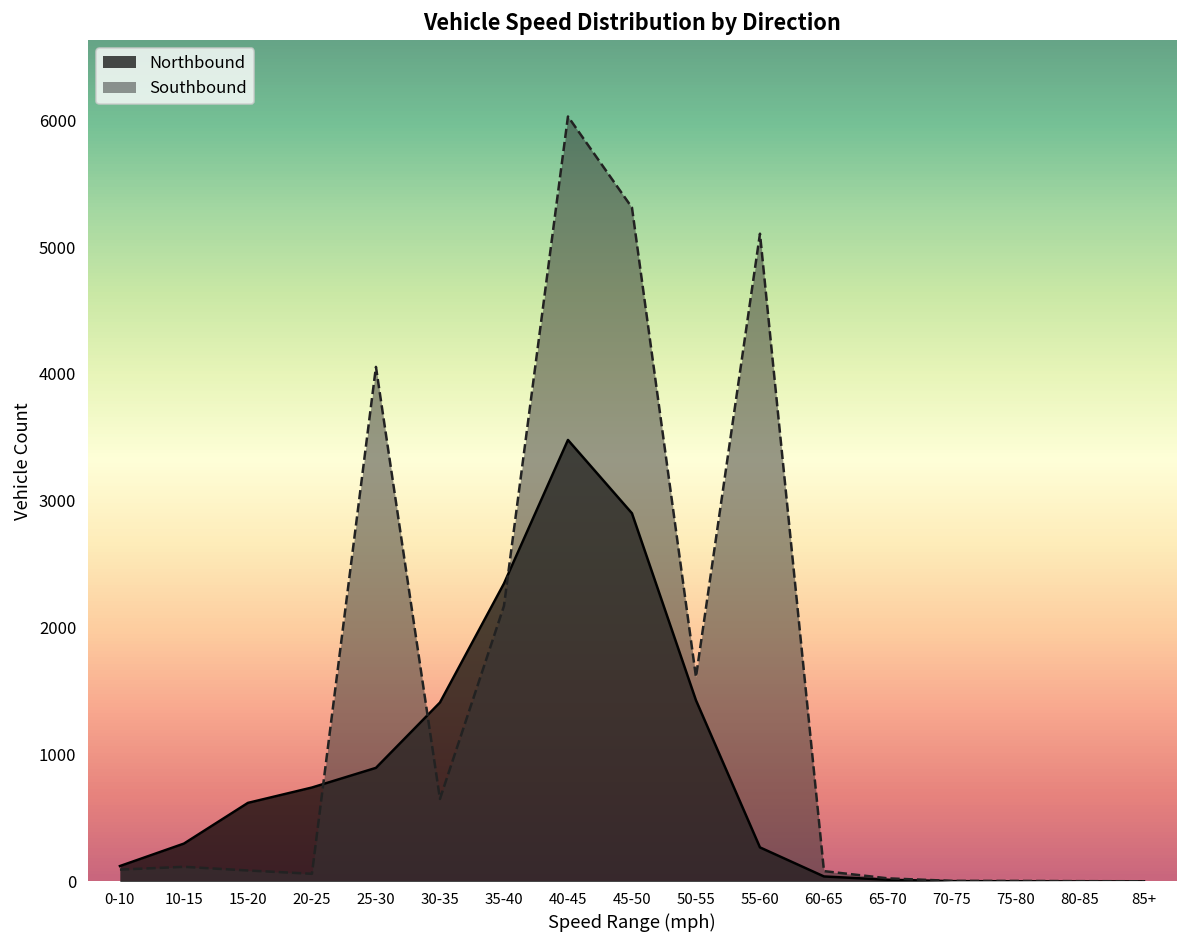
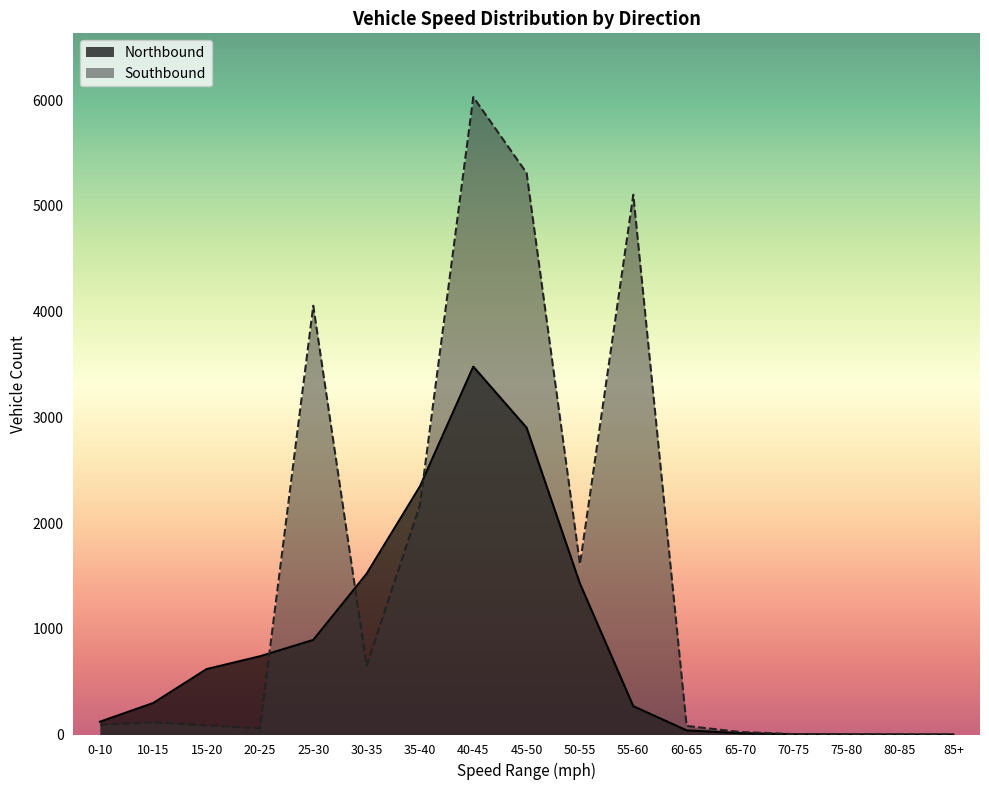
Northbound, 30-35: 1410 -> 1520
